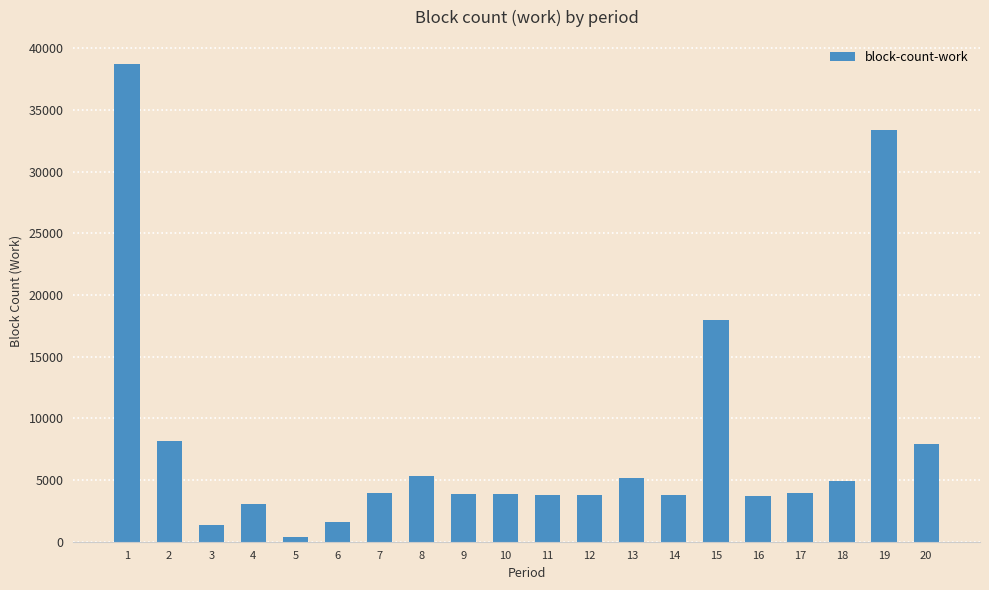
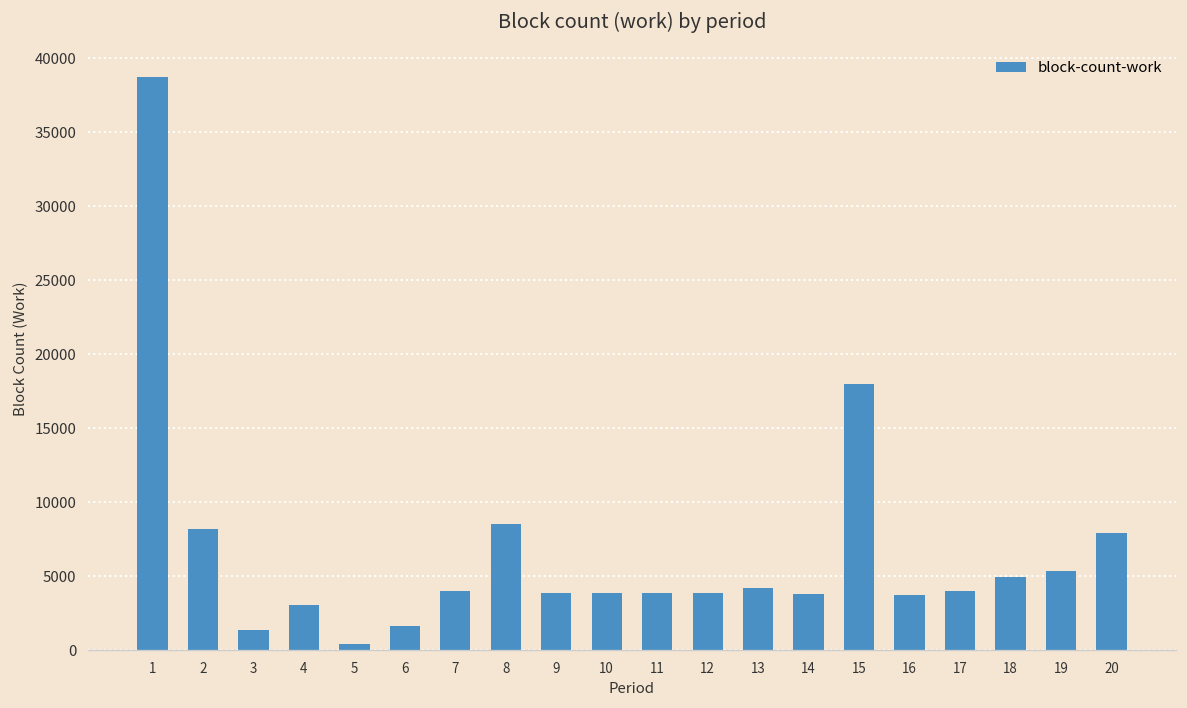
8: 5300 -> 8500
13: 5100 -> 4200
19: 33400 -> 5300
